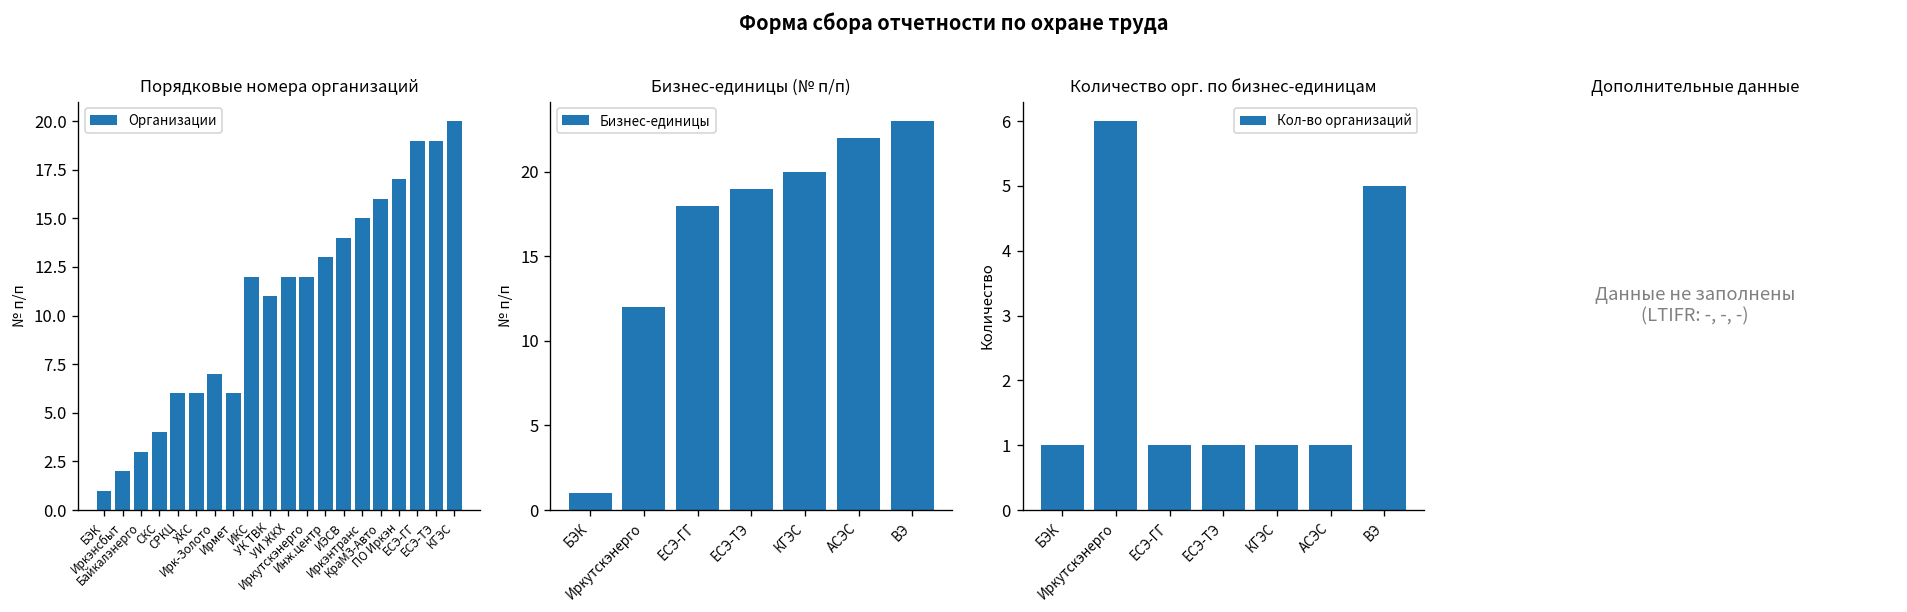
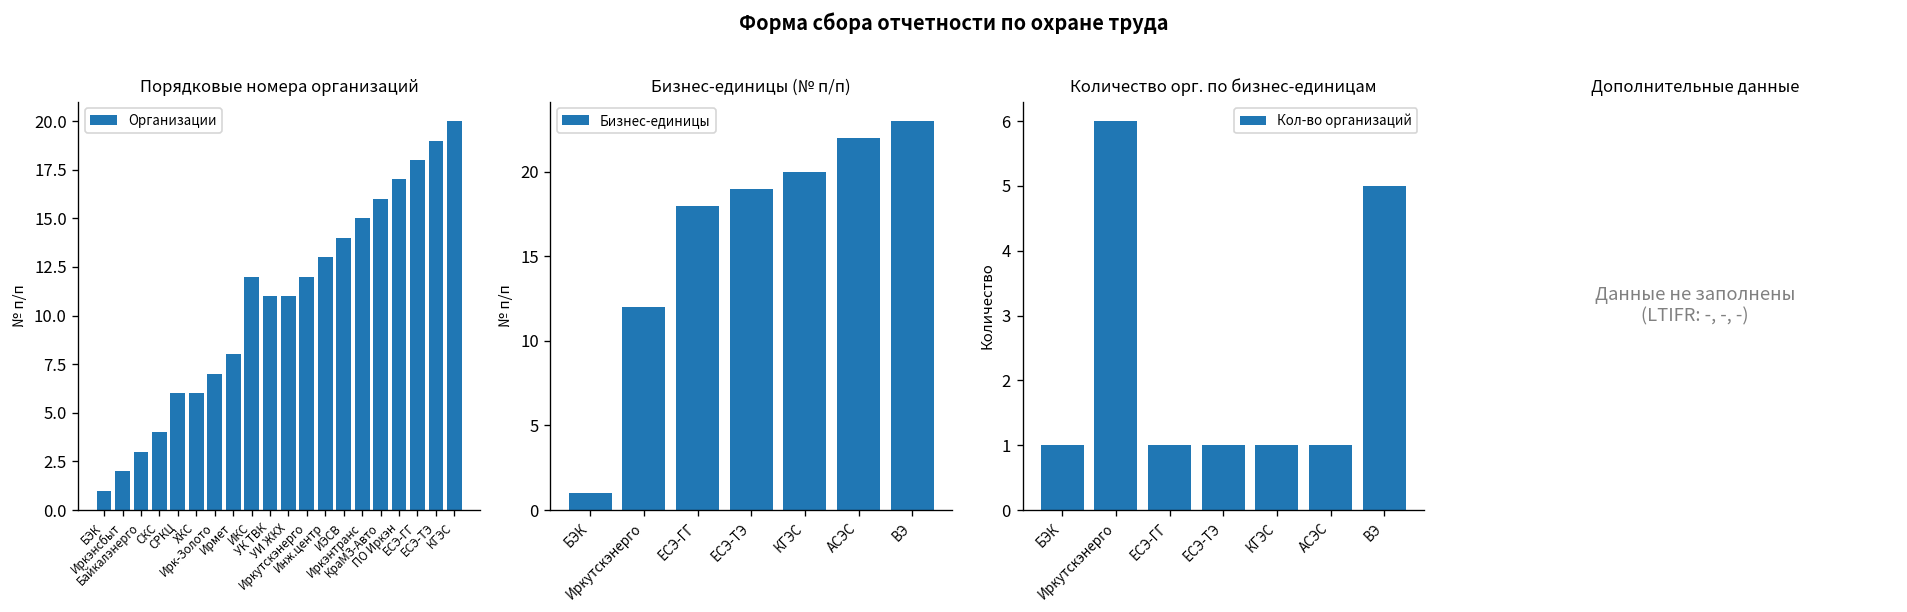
Порядковые номера организаций, Ирмет: 6 -> 8
Порядковые номера организаций, УИ ЖКХ: 12 -> 11
Порядковые номера организаций, ЕСЭ-ГГ: 19 -> 18
